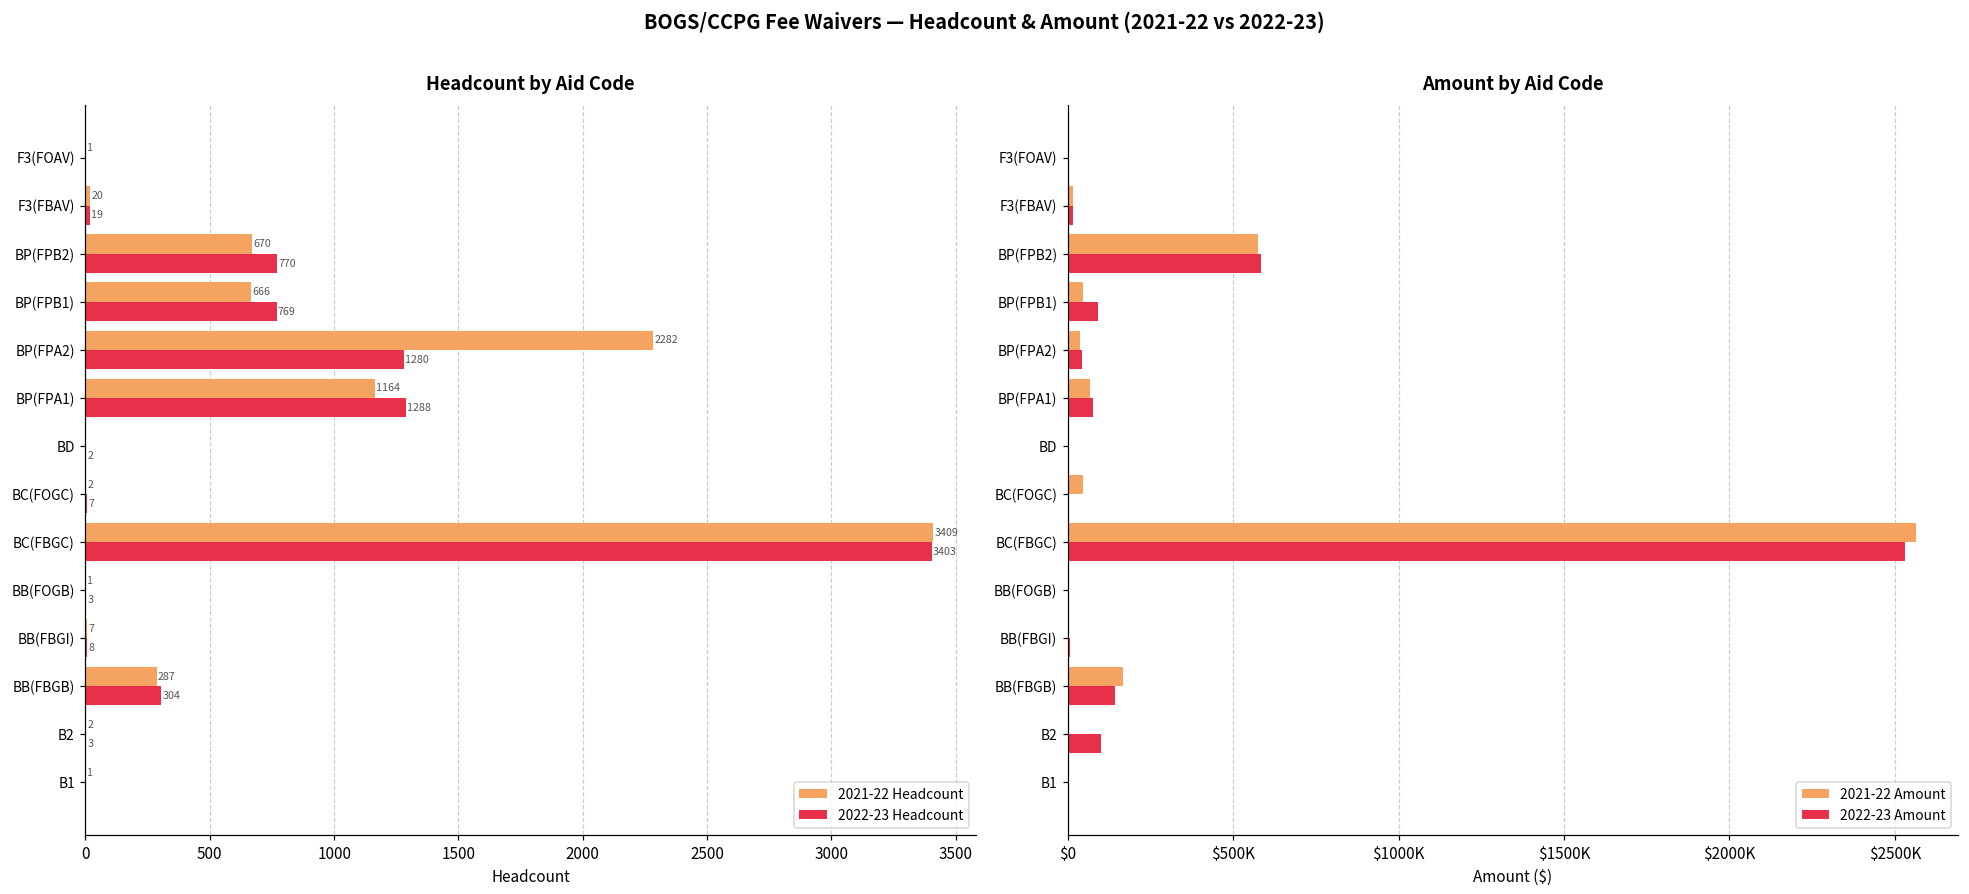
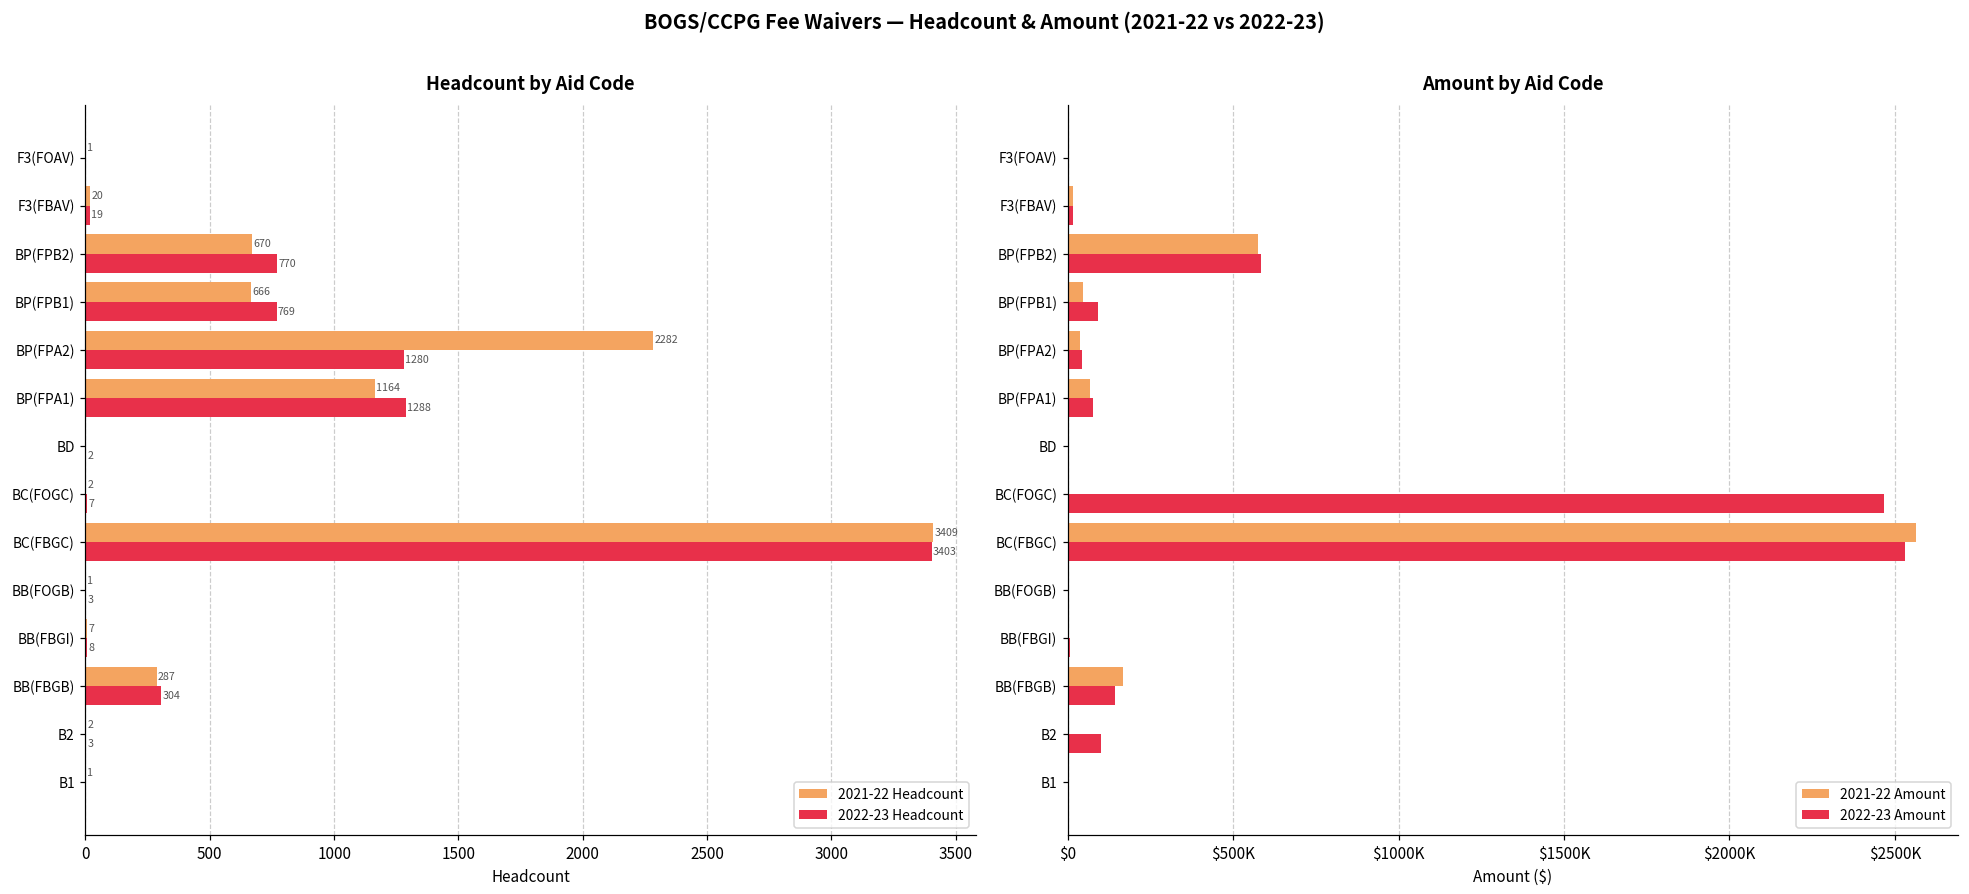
Amount by Aid Code, 2021-22 Amount, BC(FOGC): $40000 -> $0
Amount by Aid Code, 2022-23 Amount, BC(FOGC): $0 -> $2470000
